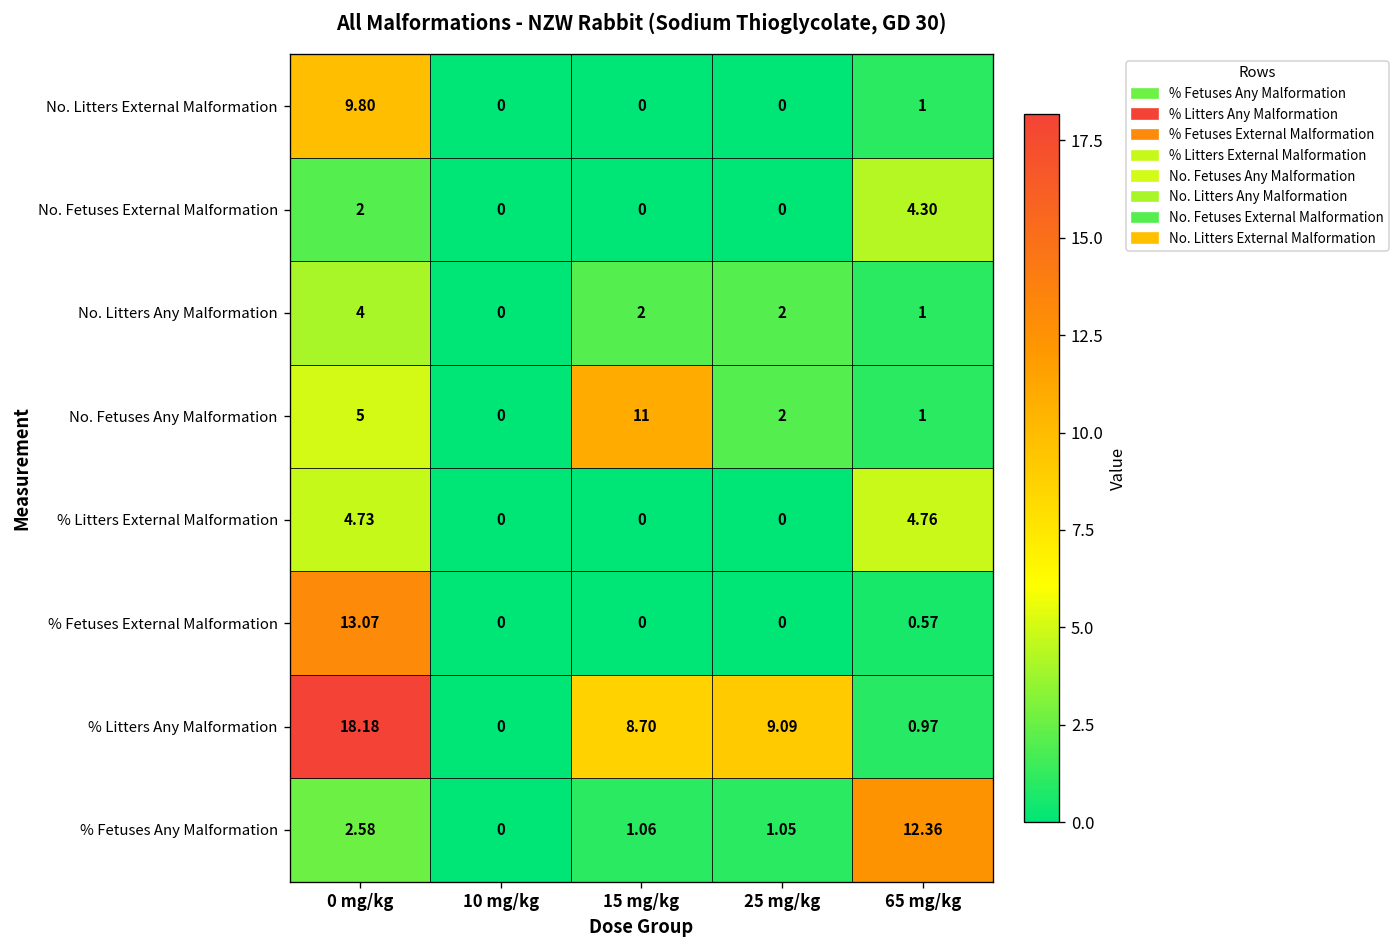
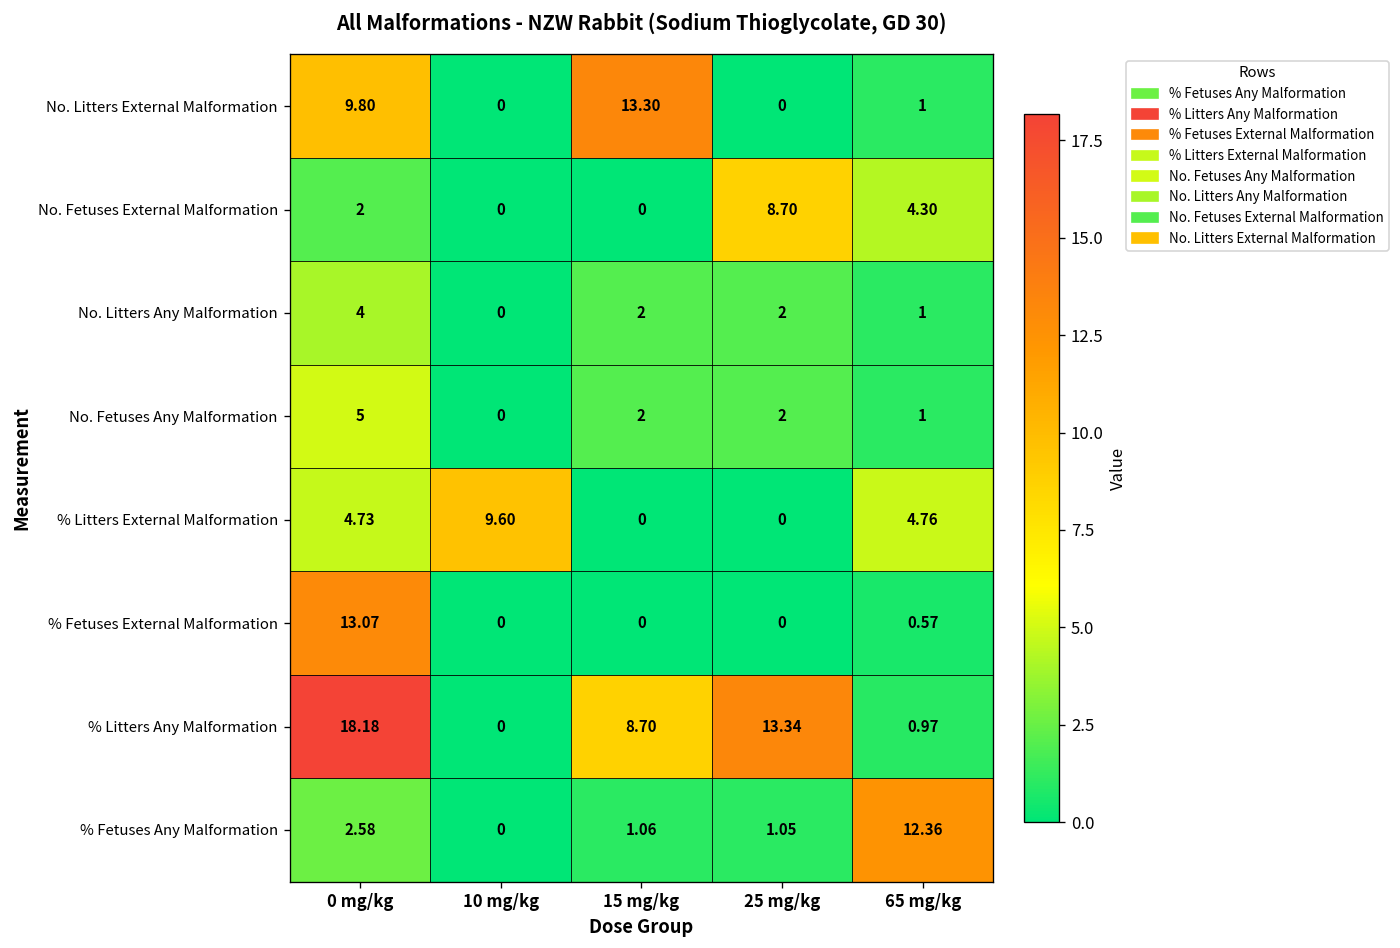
No. Litters External Malformation, 15 mg/kg: 0 -> 13.30
No. Fetuses External Malformation, 25 mg/kg: 0 -> 8.70
No. Fetuses Any Malformation, 15 mg/kg: 11 -> 2
% Litters External Malformation, 10 mg/kg: 0 -> 9.60
% Litters Any Malformation, 25 mg/kg: 9.09 -> 13.34
